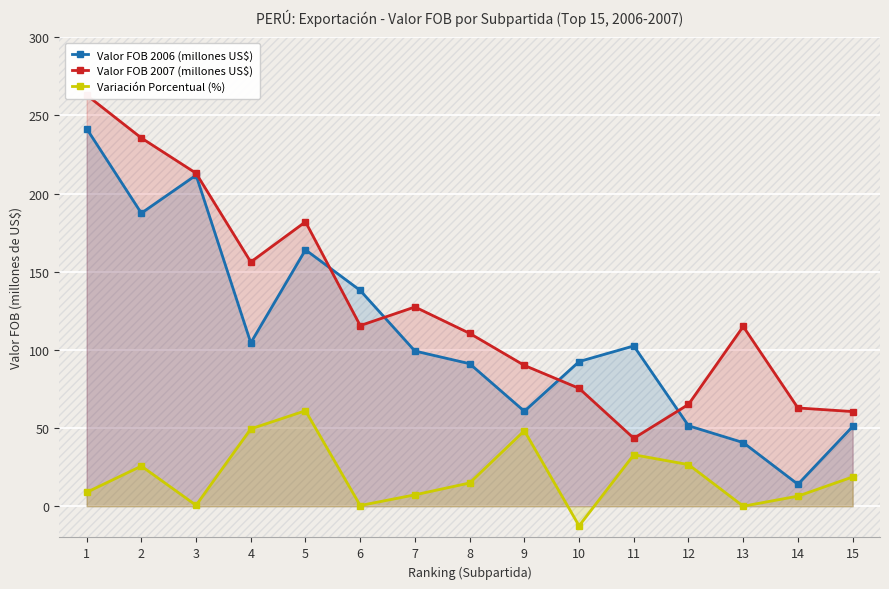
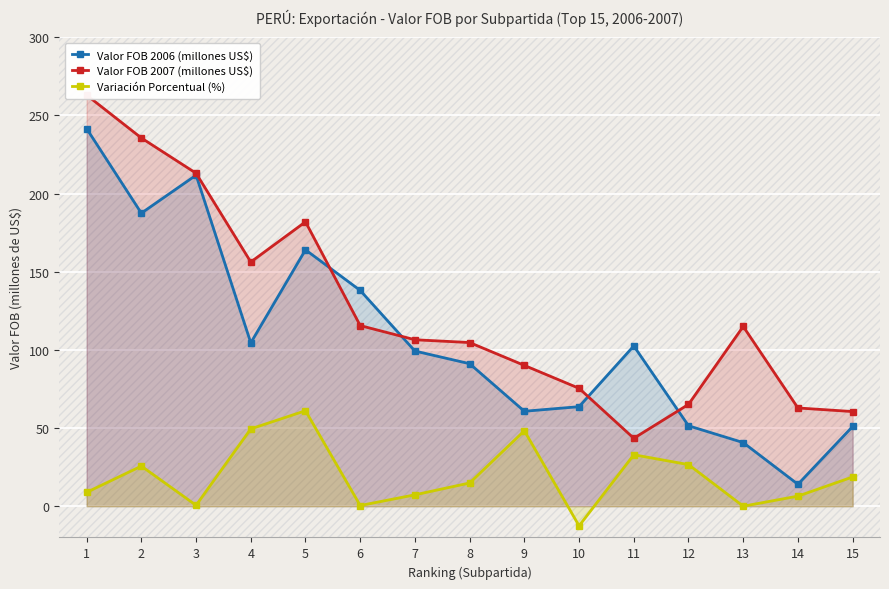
Valor FOB 2007 (millones US$), 7: 127 -> 106
Valor FOB 2007 (millones US$), 8: 111 -> 105
Valor FOB 2006 (millones US$), 10: 93 -> 64
